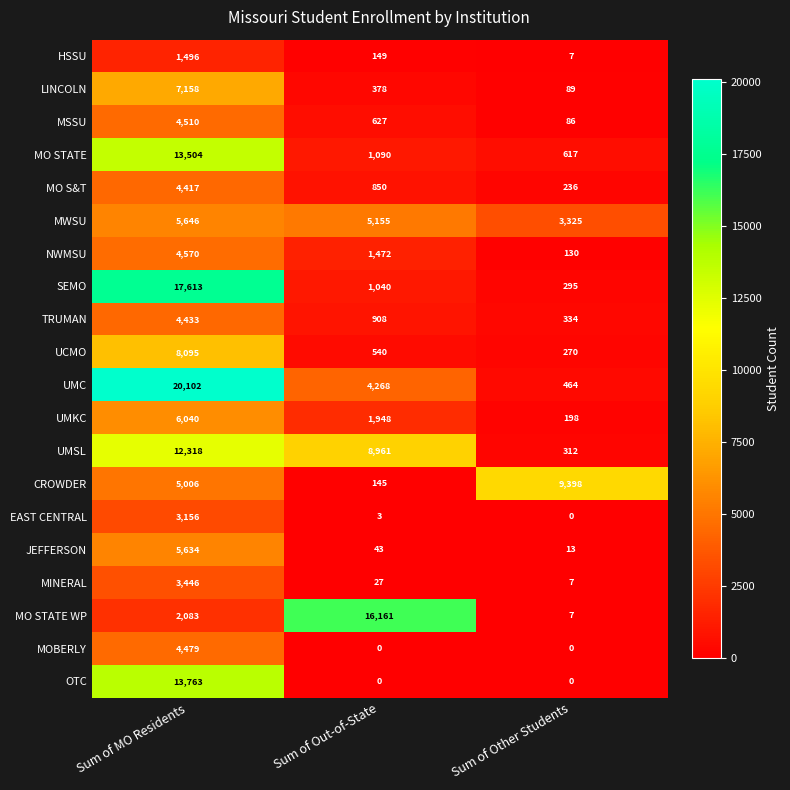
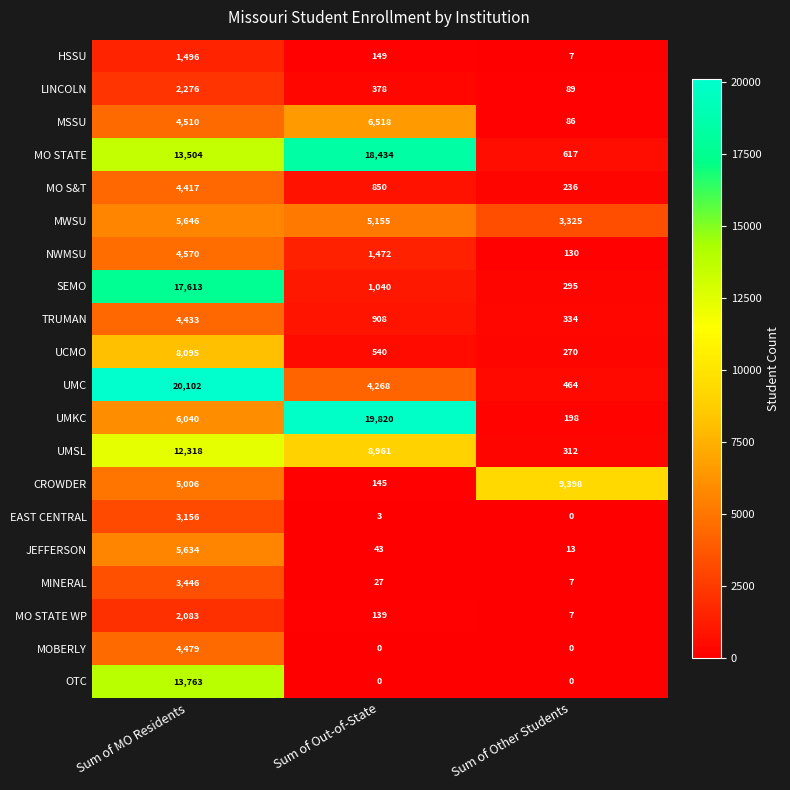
LINCOLN, Sum of MO Residents: 7,158 -> 2,276
MSSU, Sum of Out-of-State: 627 -> 6,518
MO STATE, Sum of Out-of-State: 1,090 -> 18,434
UMKC, Sum of Out-of-State: 1,948 -> 19,820
MO STATE WP, Sum of Out-of-State: 16,161 -> 139
